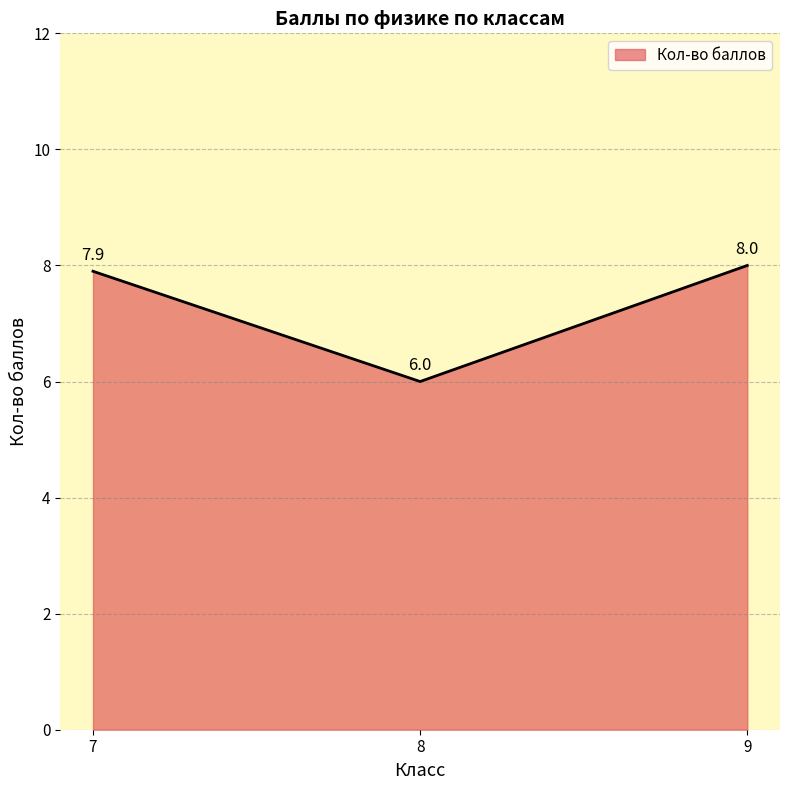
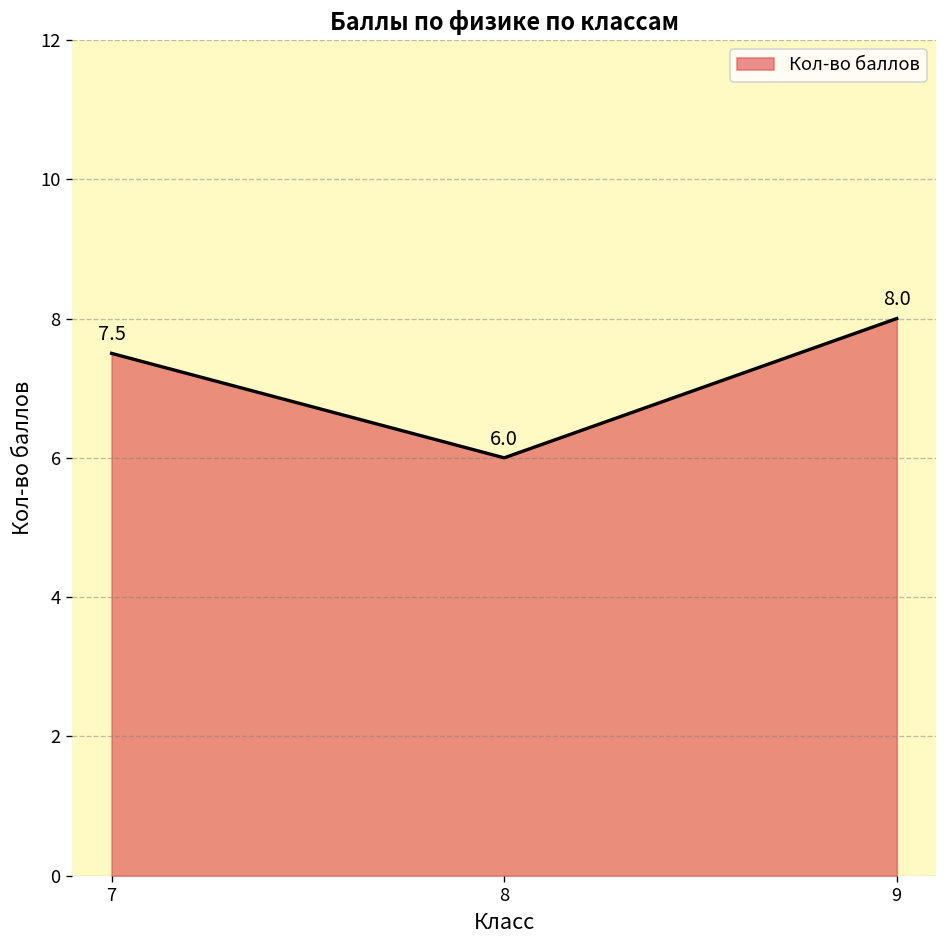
7: 7.9 -> 7.5
